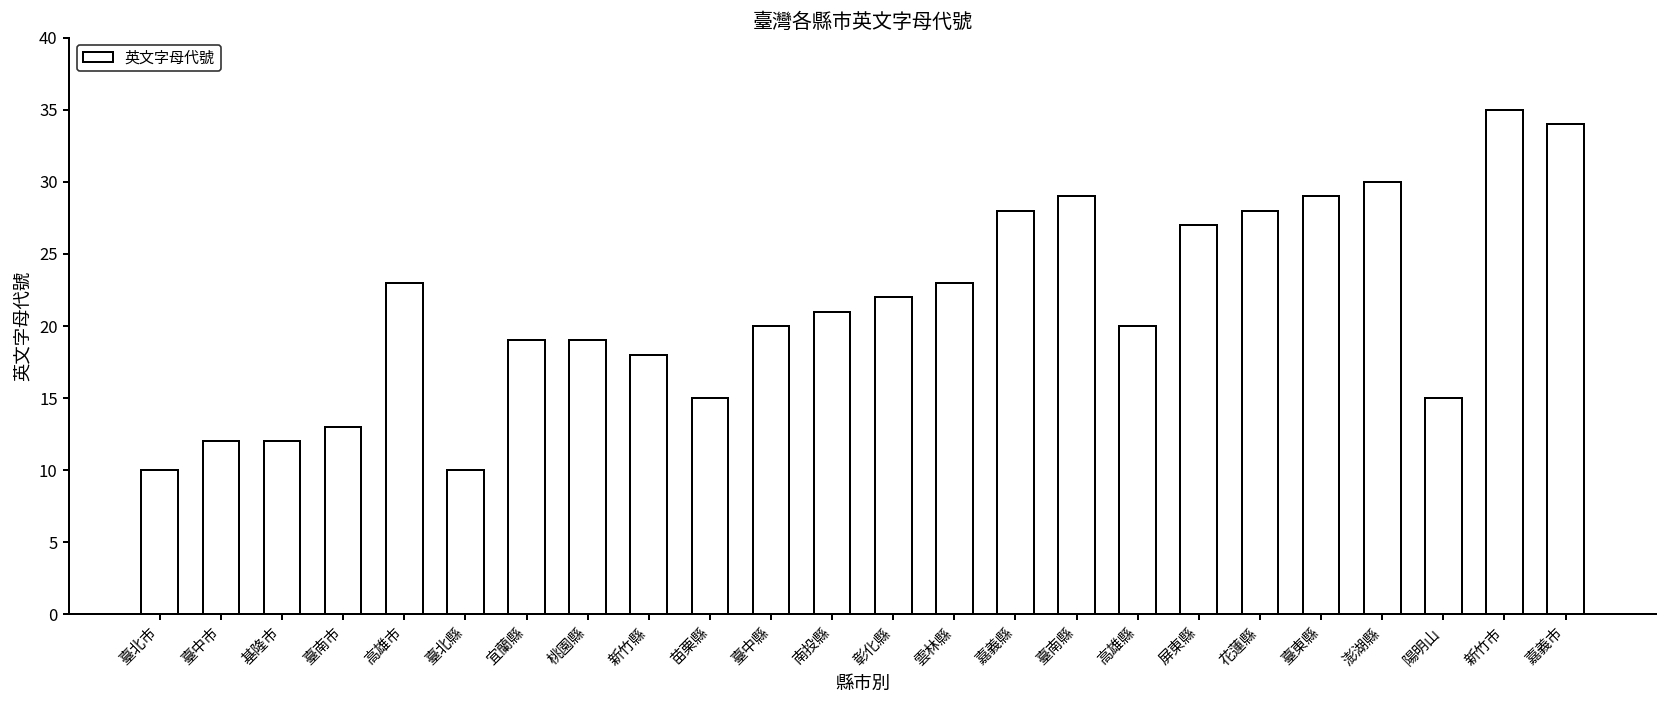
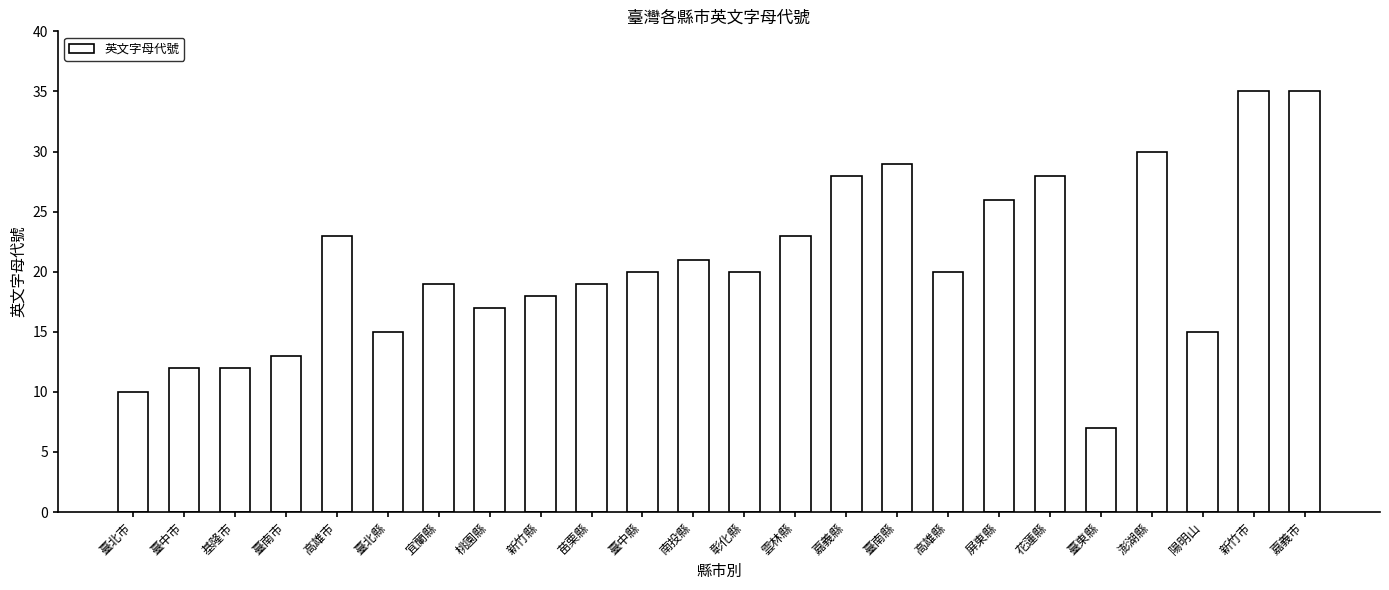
臺北縣: 10 -> 15
桃園縣: 19 -> 17
苗栗縣: 15 -> 19
彰化縣: 22 -> 20
屏東縣: 27 -> 26
臺東縣: 29 -> 7
嘉義市: 34 -> 35
